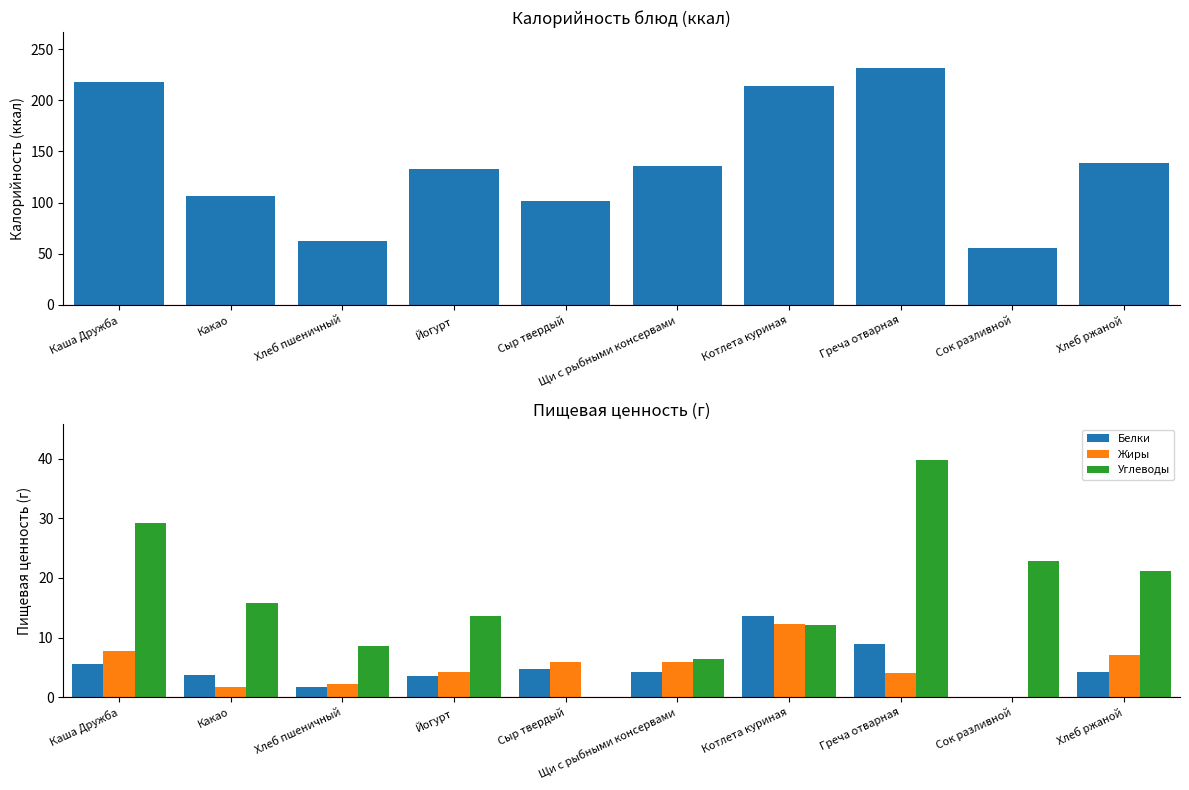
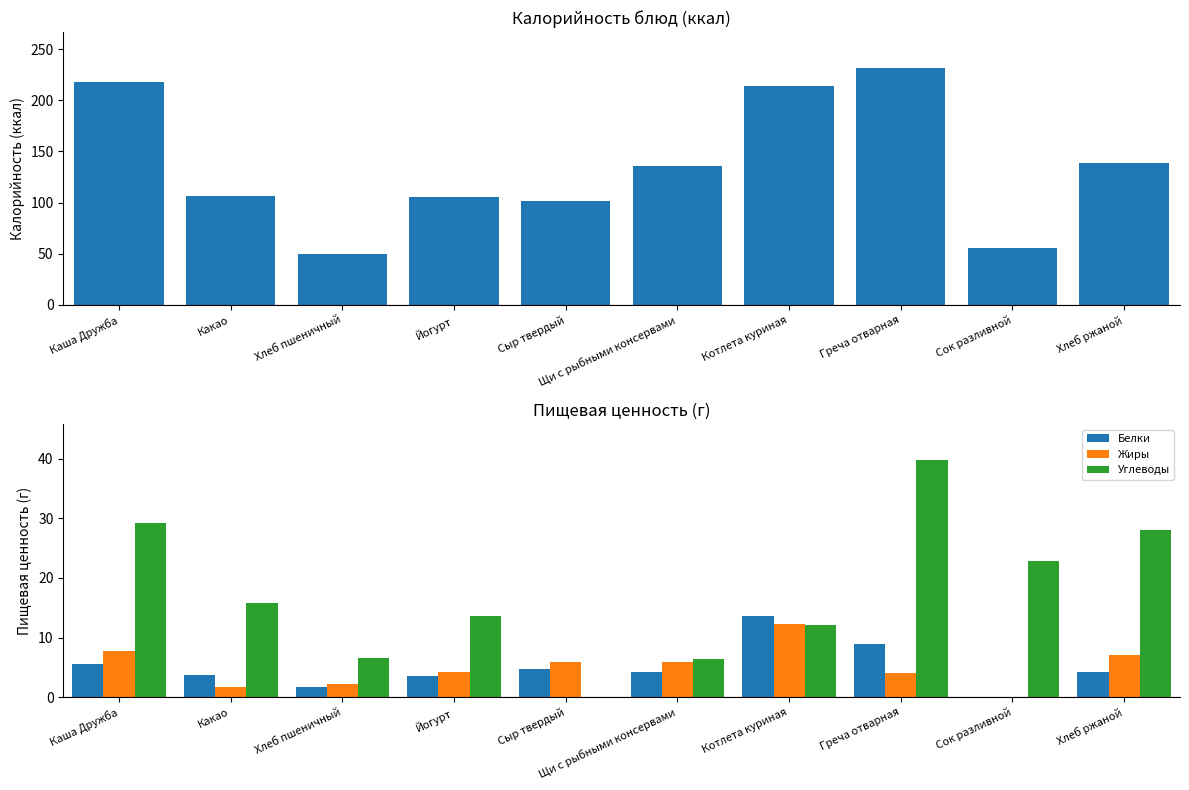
Калорийность блюд (ккал), Хлеб пшеничный: 62 -> 50
Калорийность блюд (ккал), Йогурт: 133 -> 106
Пищевая ценность (г), Углеводы, Хлеб пшеничный: 9 -> 7
Пищевая ценность (г), Углеводы, Хлеб ржаной: 21 -> 28
